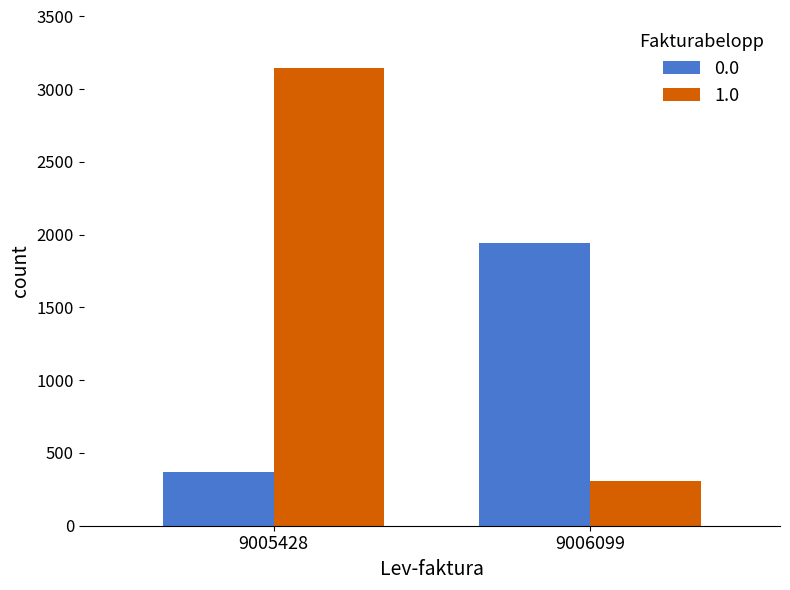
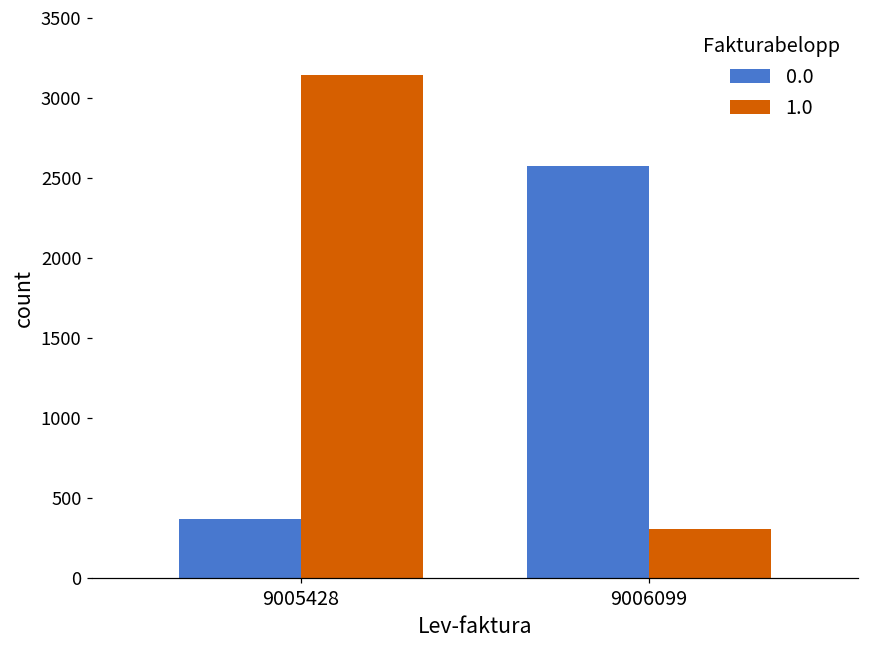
0.0, 9006099: 1940 -> 2580
